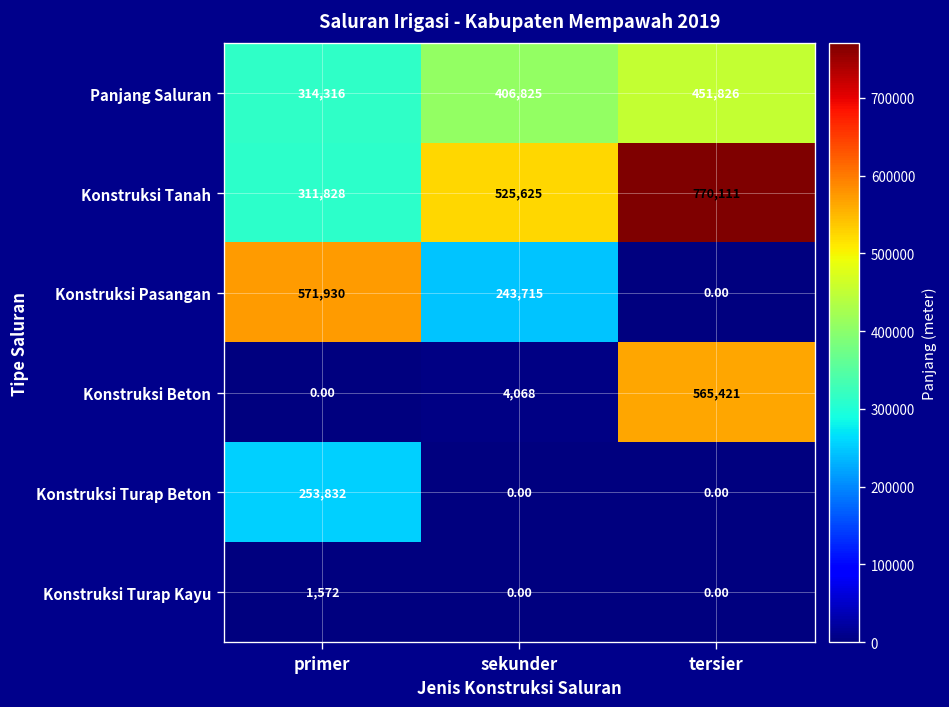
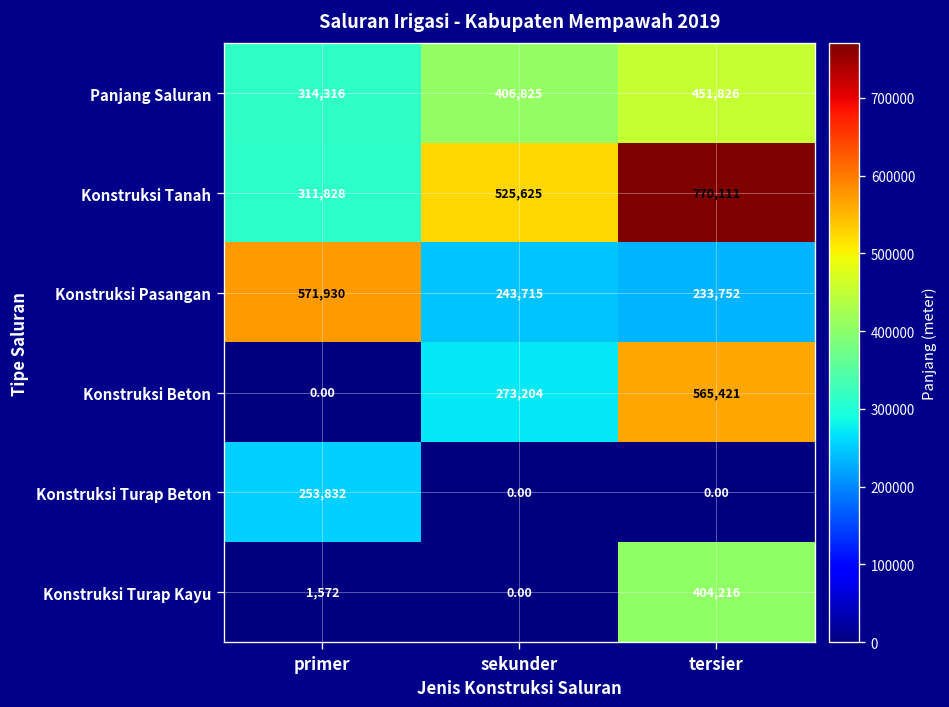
Konstruksi Pasangan, tersier: 0.00 -> 233,752
Konstruksi Beton, sekunder: 4,068 -> 273,204
Konstruksi Turap Kayu, tersier: 0.00 -> 404,216
